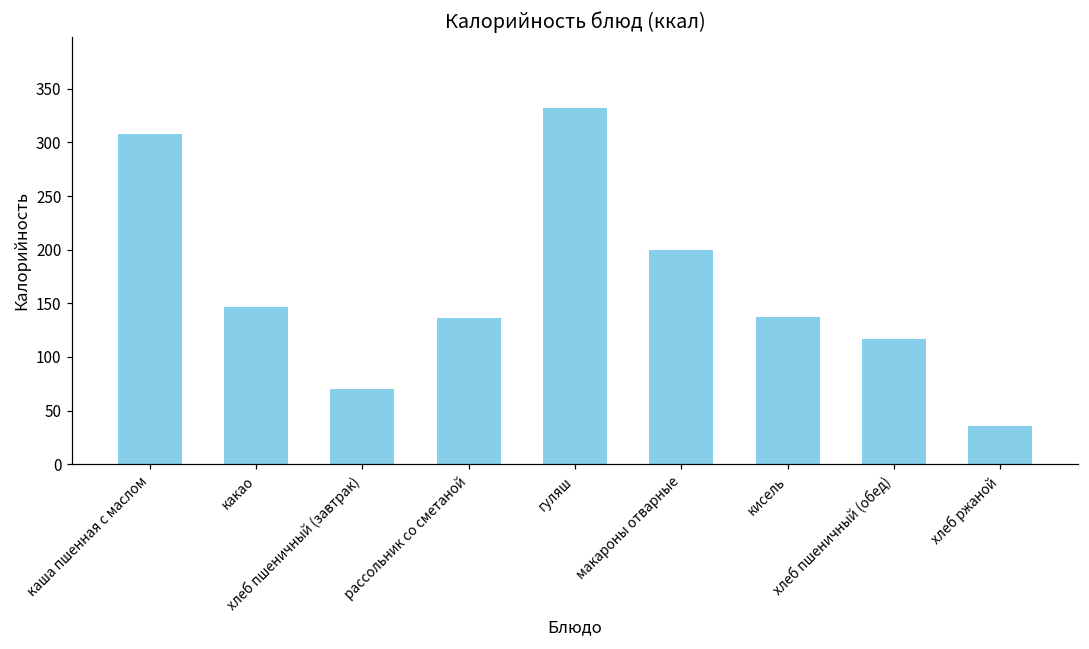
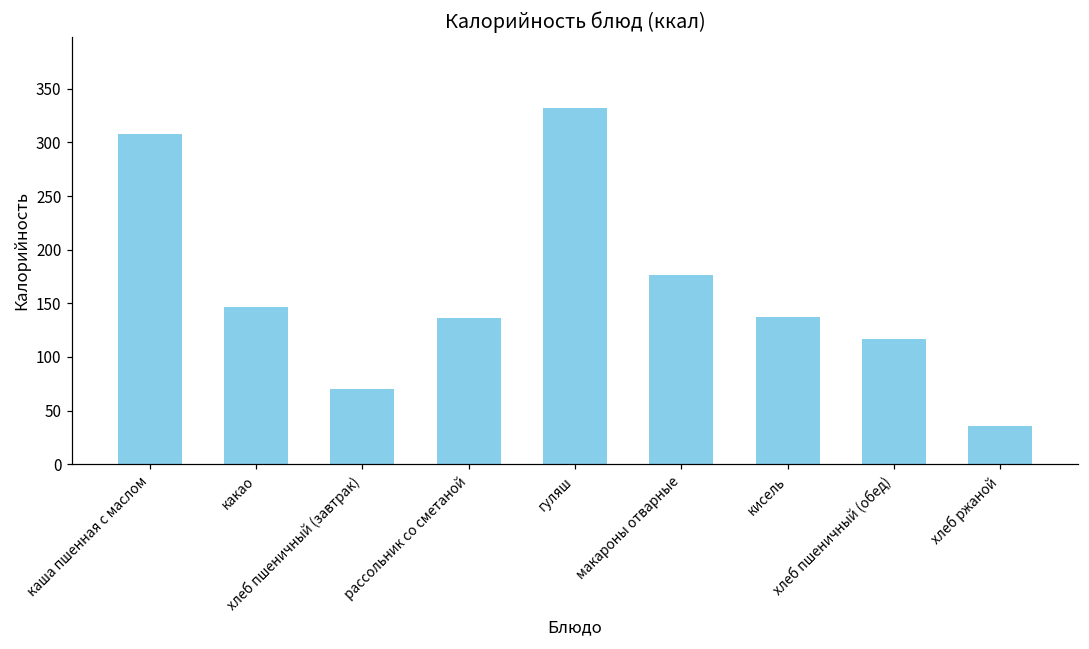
макароны отварные: 200 -> 180
